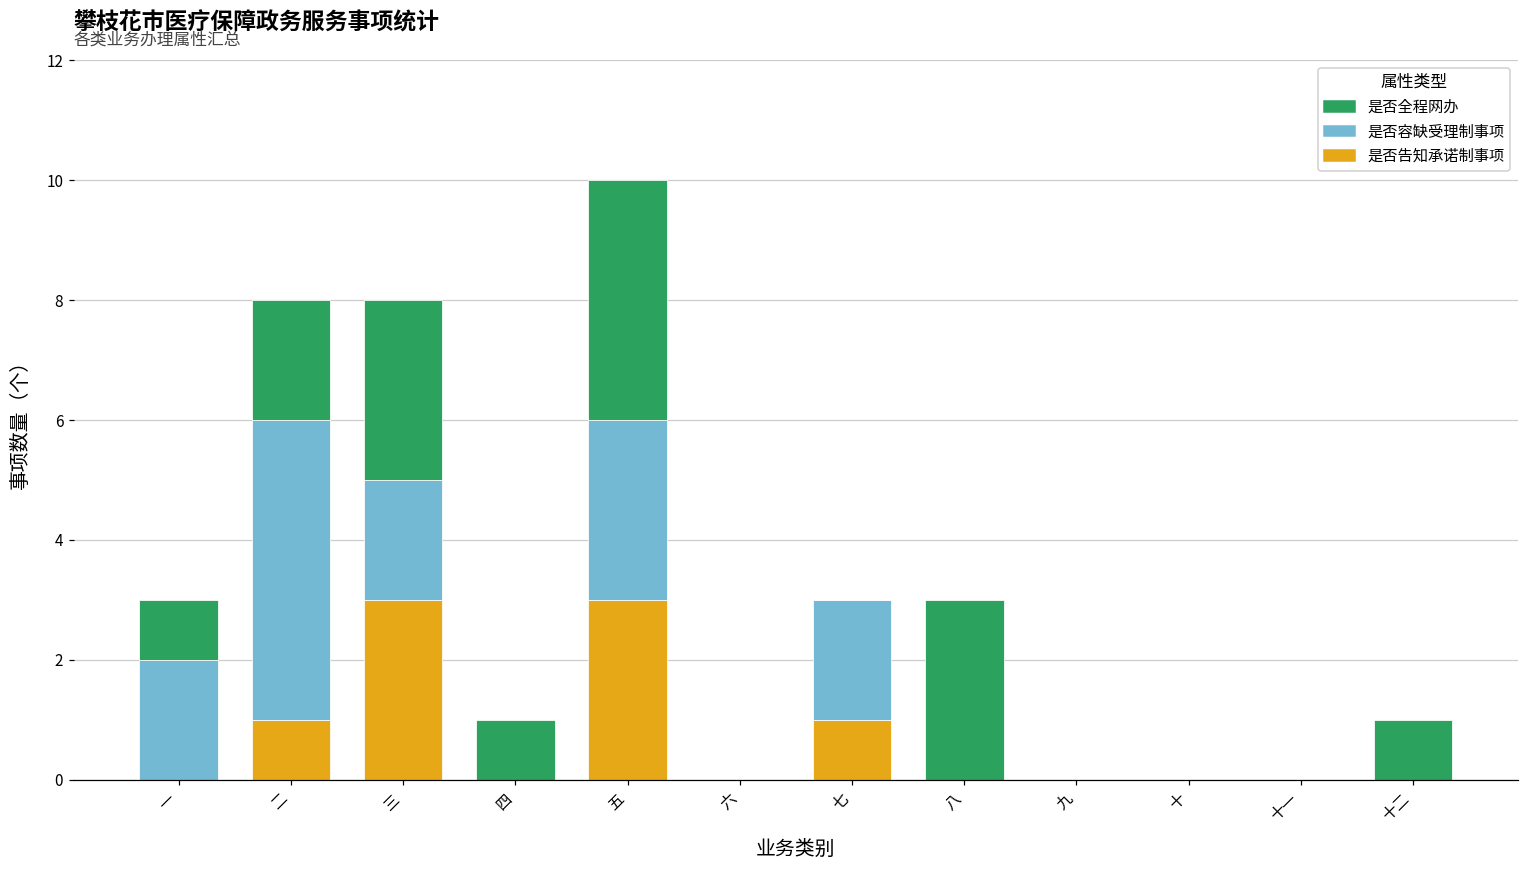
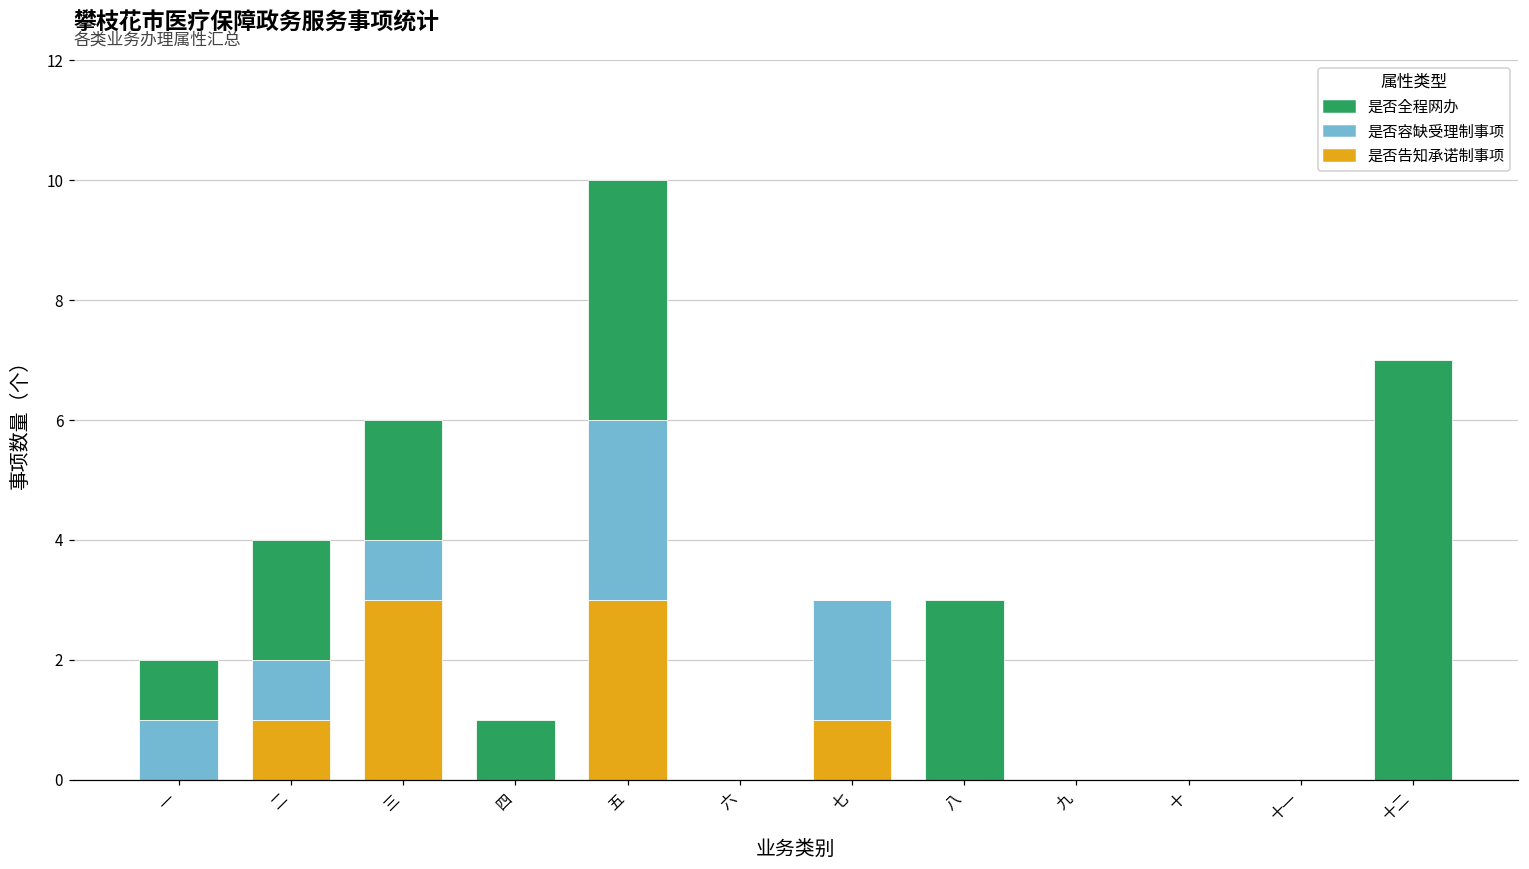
是否容缺受理制事项, 一: 2 -> 1
是否容缺受理制事项, 二: 5 -> 1
是否容缺受理制事项, 三: 2 -> 1
是否全程网办, 三: 3 -> 2
是否全程网办, 十二: 1 -> 7
